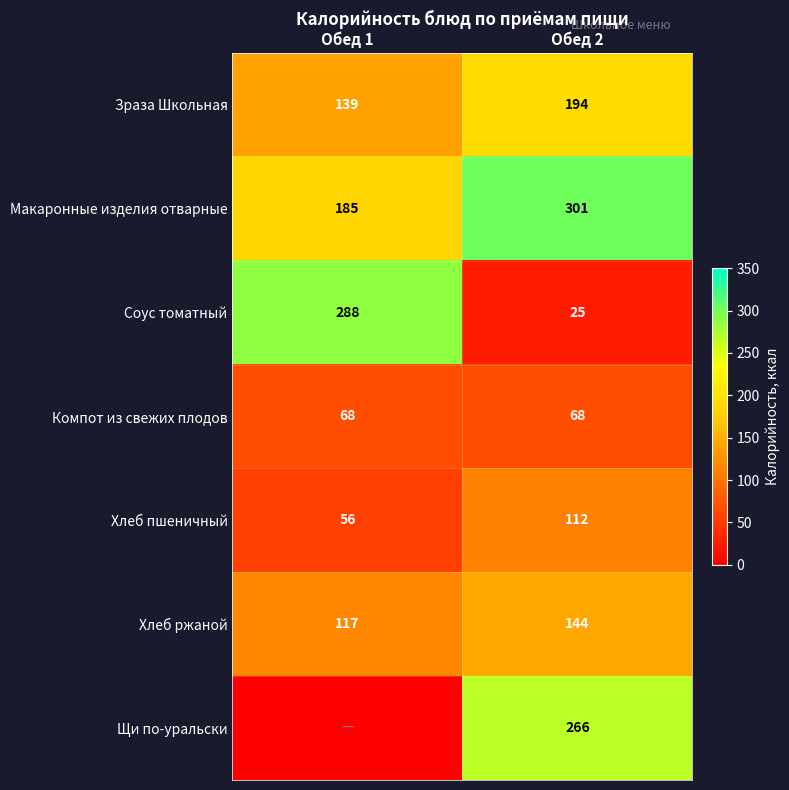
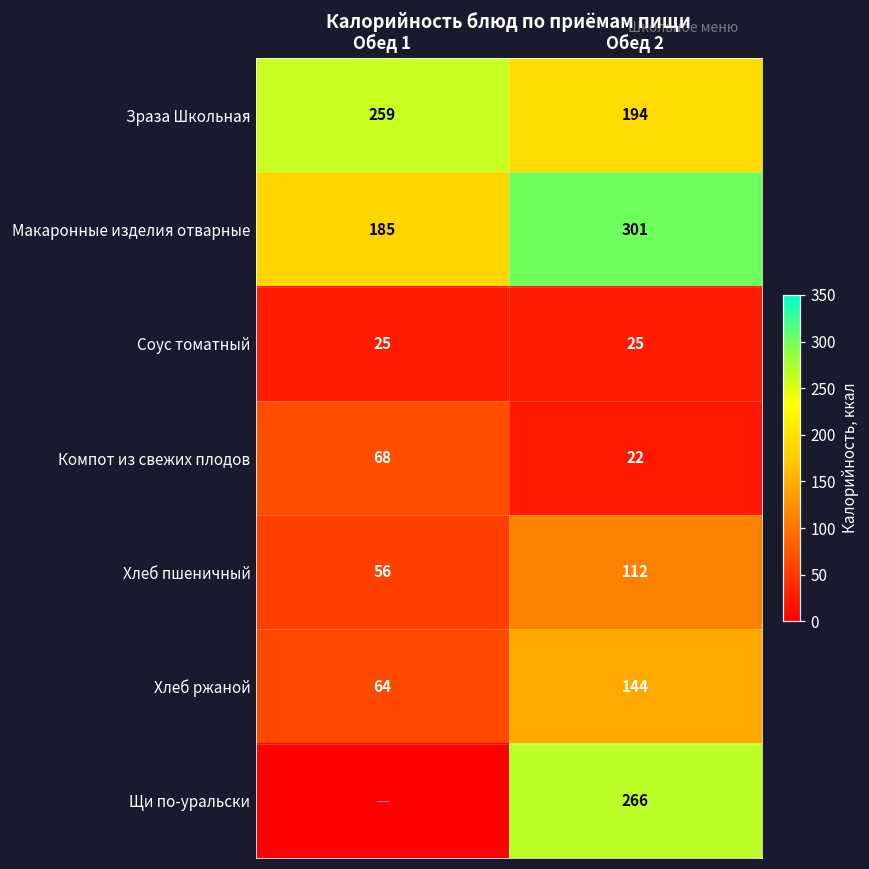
Зраза Школьная, Обед 1: 139 -> 259
Соус томатный, Обед 1: 288 -> 25
Компот из свежих плодов, Обед 2: 68 -> 22
Хлеб ржаной, Обед 1: 117 -> 64
